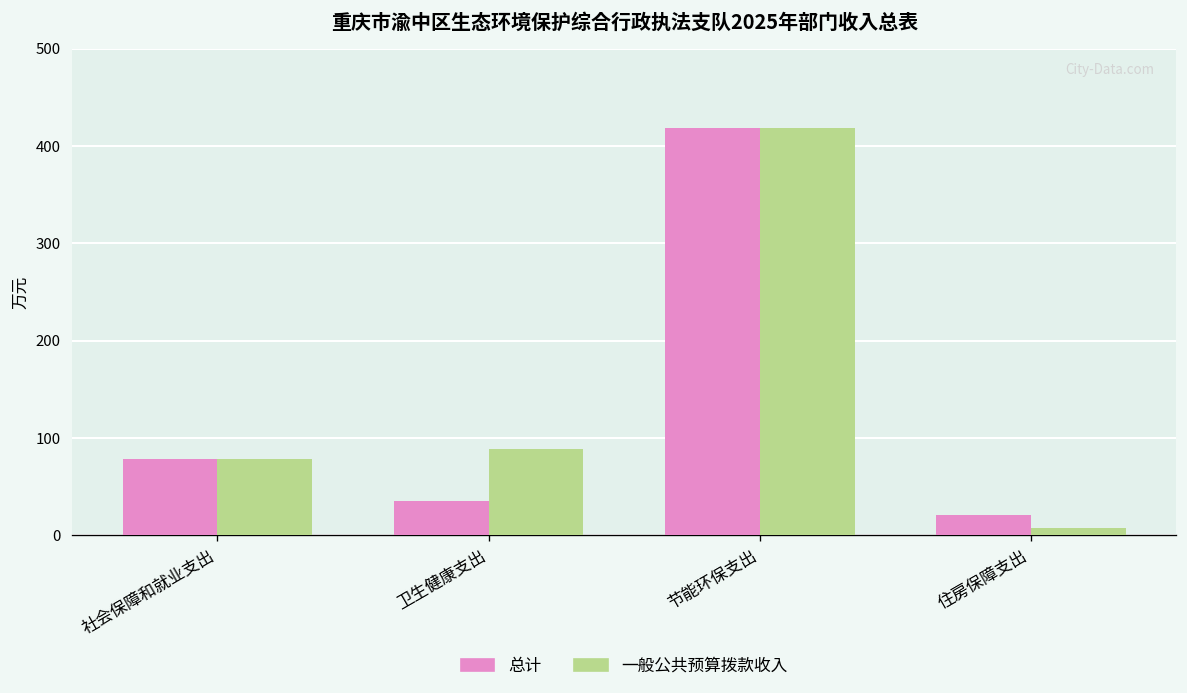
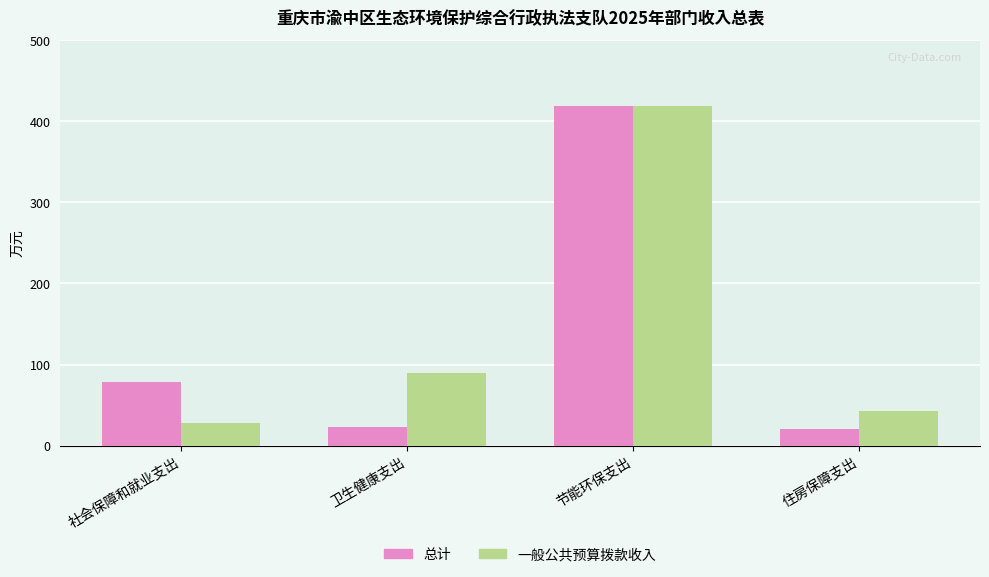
一般公共预算拨款收入, 社会保障和就业支出: 80 -> 30
总计, 卫生健康支出: 40 -> 20
一般公共预算拨款收入, 住房保障支出: 10 -> 40
